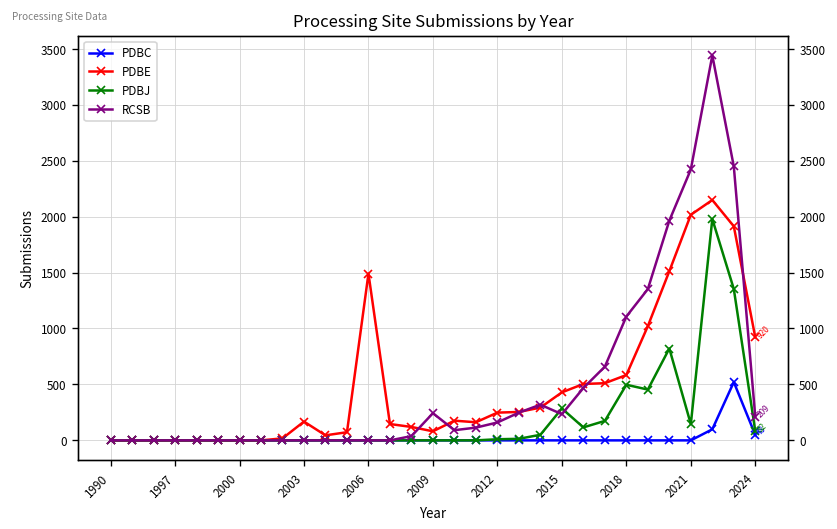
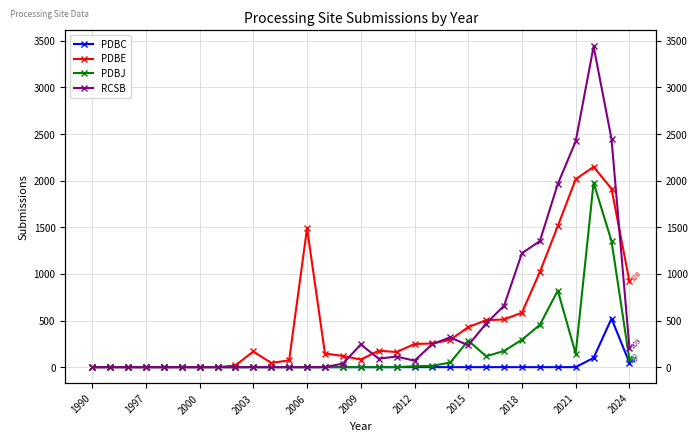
RCSB, 2012: 200 -> 100
PDBJ, 2018: 500 -> 300
RCSB, 2018: 1100 -> 1200
